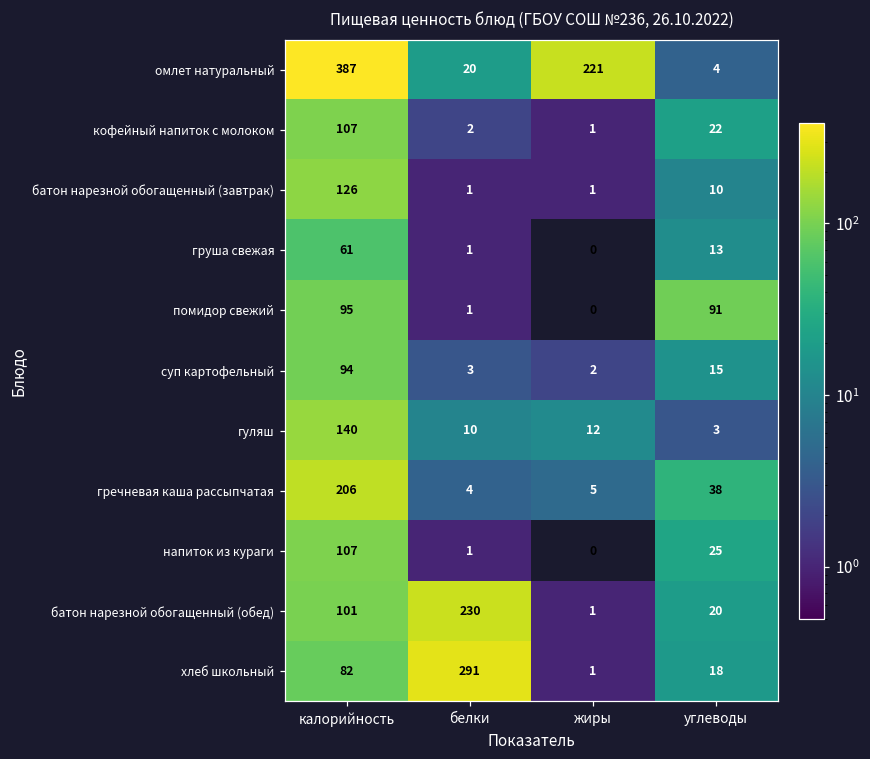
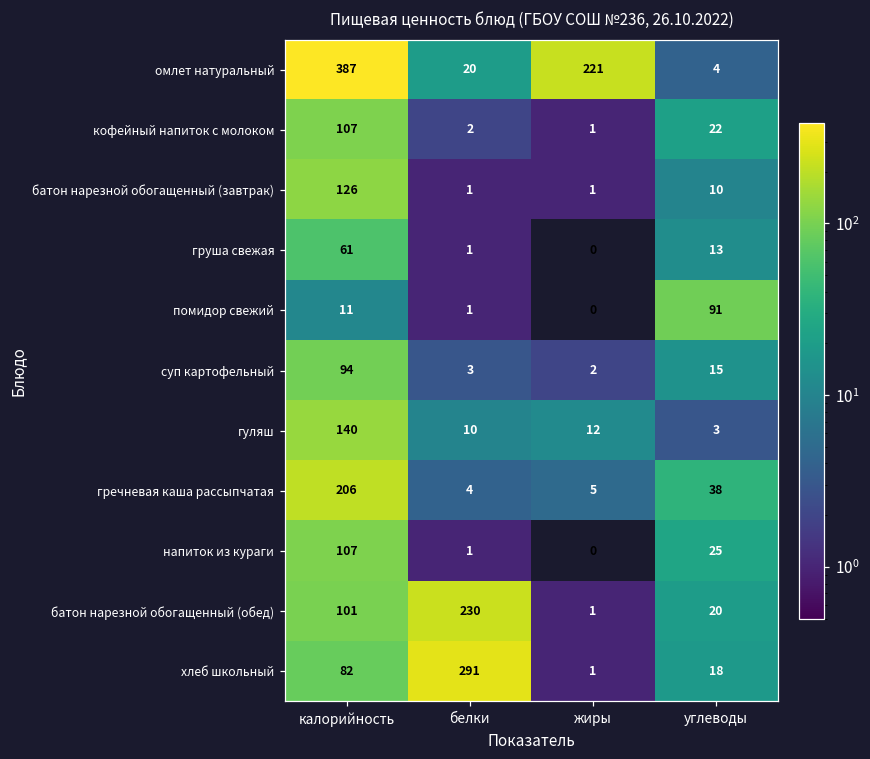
помидор свежий, калорийность: 95 -> 11
